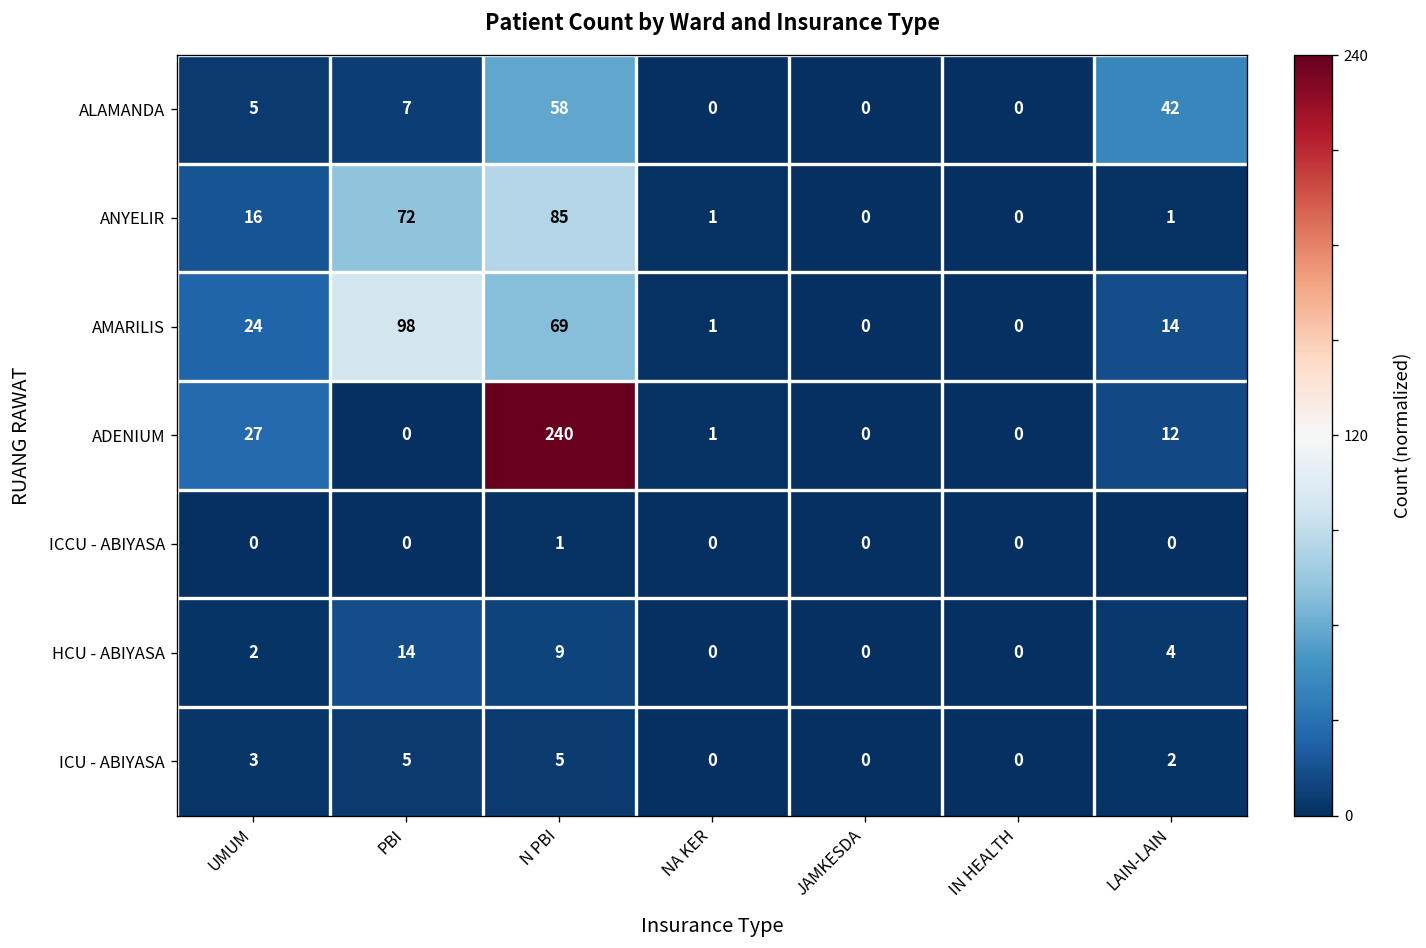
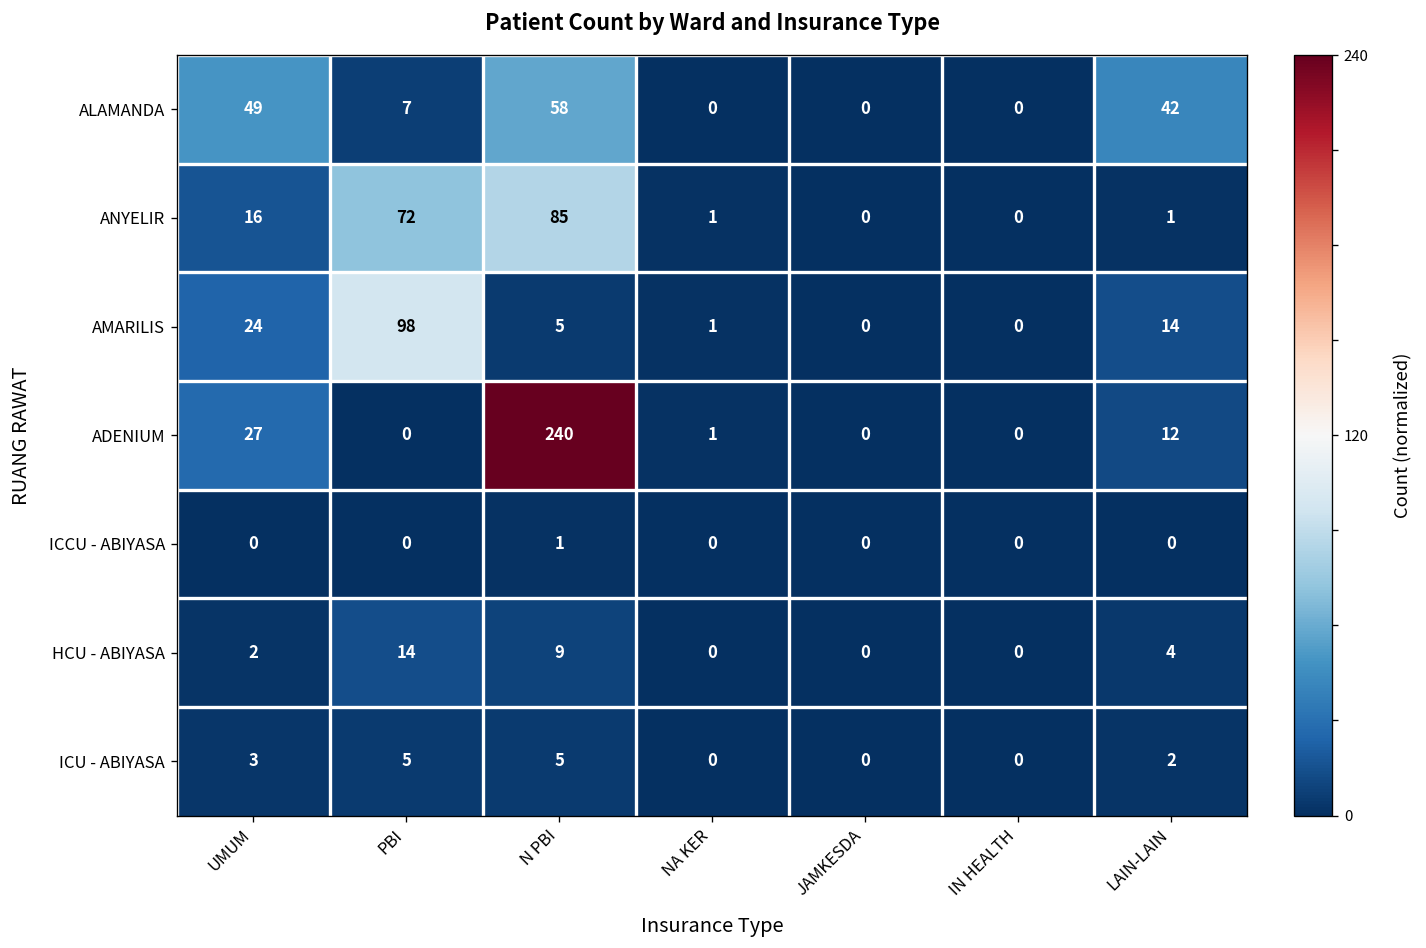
ALAMANDA, UMUM: 5 -> 49
AMARILIS, N PBI: 69 -> 5
